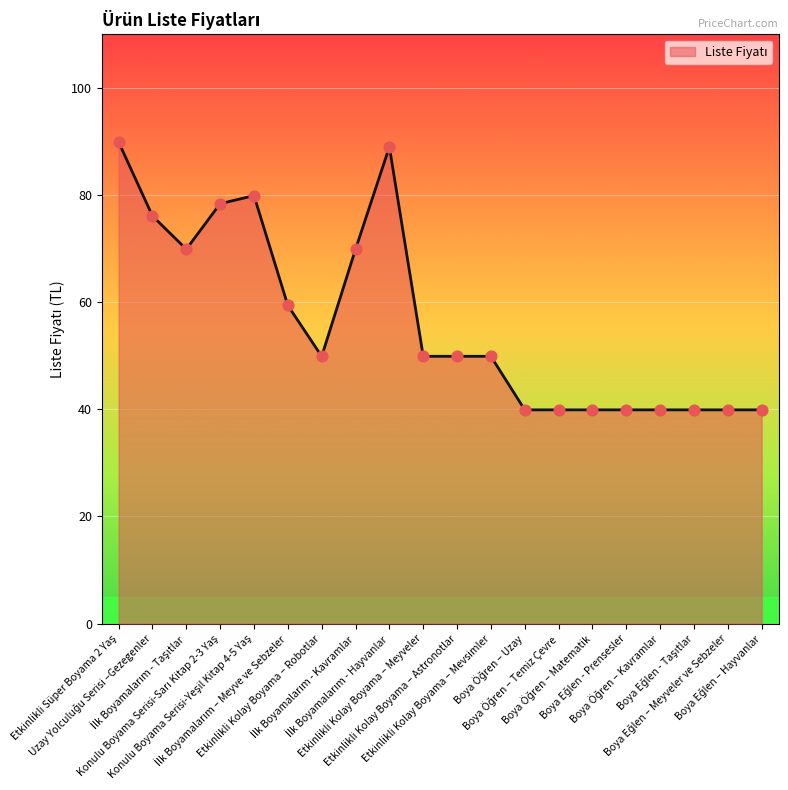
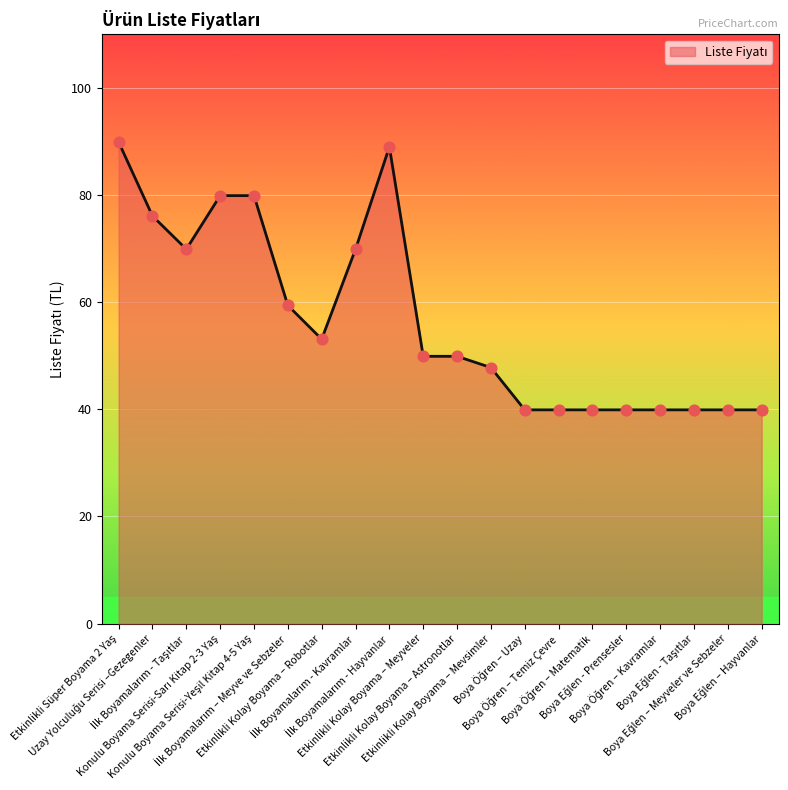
Konulu Boyama Serisi-Sarı Kitap 2-3 Yaş: 78 -> 80
Etkinlikli Kolay Boyama – Robotlar: 50 -> 53
Etkinlikli Kolay Boyama – Mevsimler: 50 -> 48
